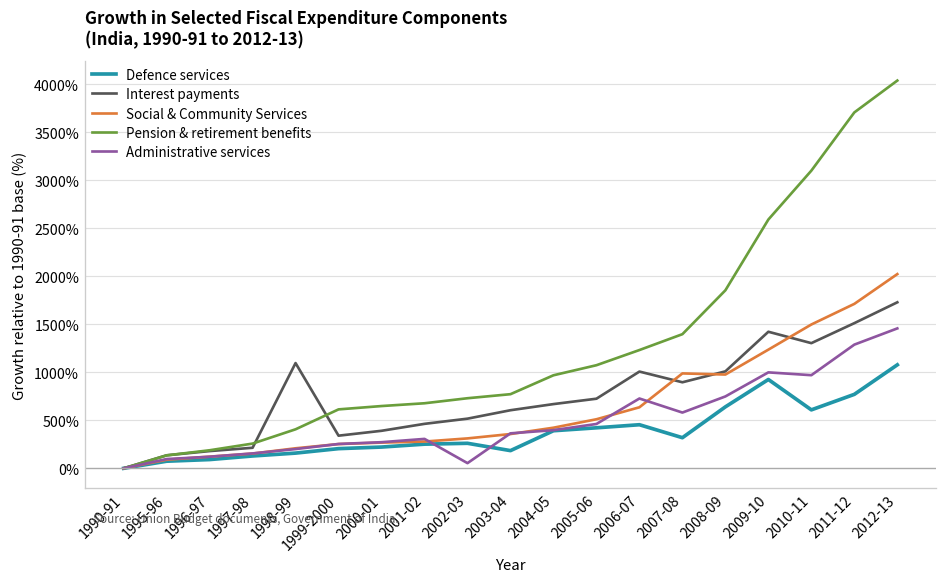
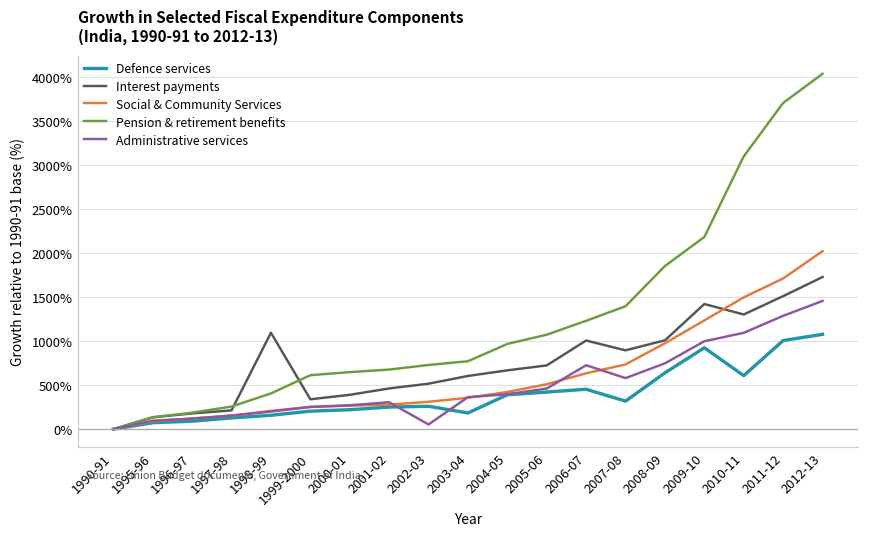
Social & Community Services, 2007-08: 1000% -> 700%
Pension & retirement benefits, 2009-10: 2600% -> 2200%
Administrative services, 2010-11: 1000% -> 1100%
Defence services, 2011-12: 800% -> 1000%
